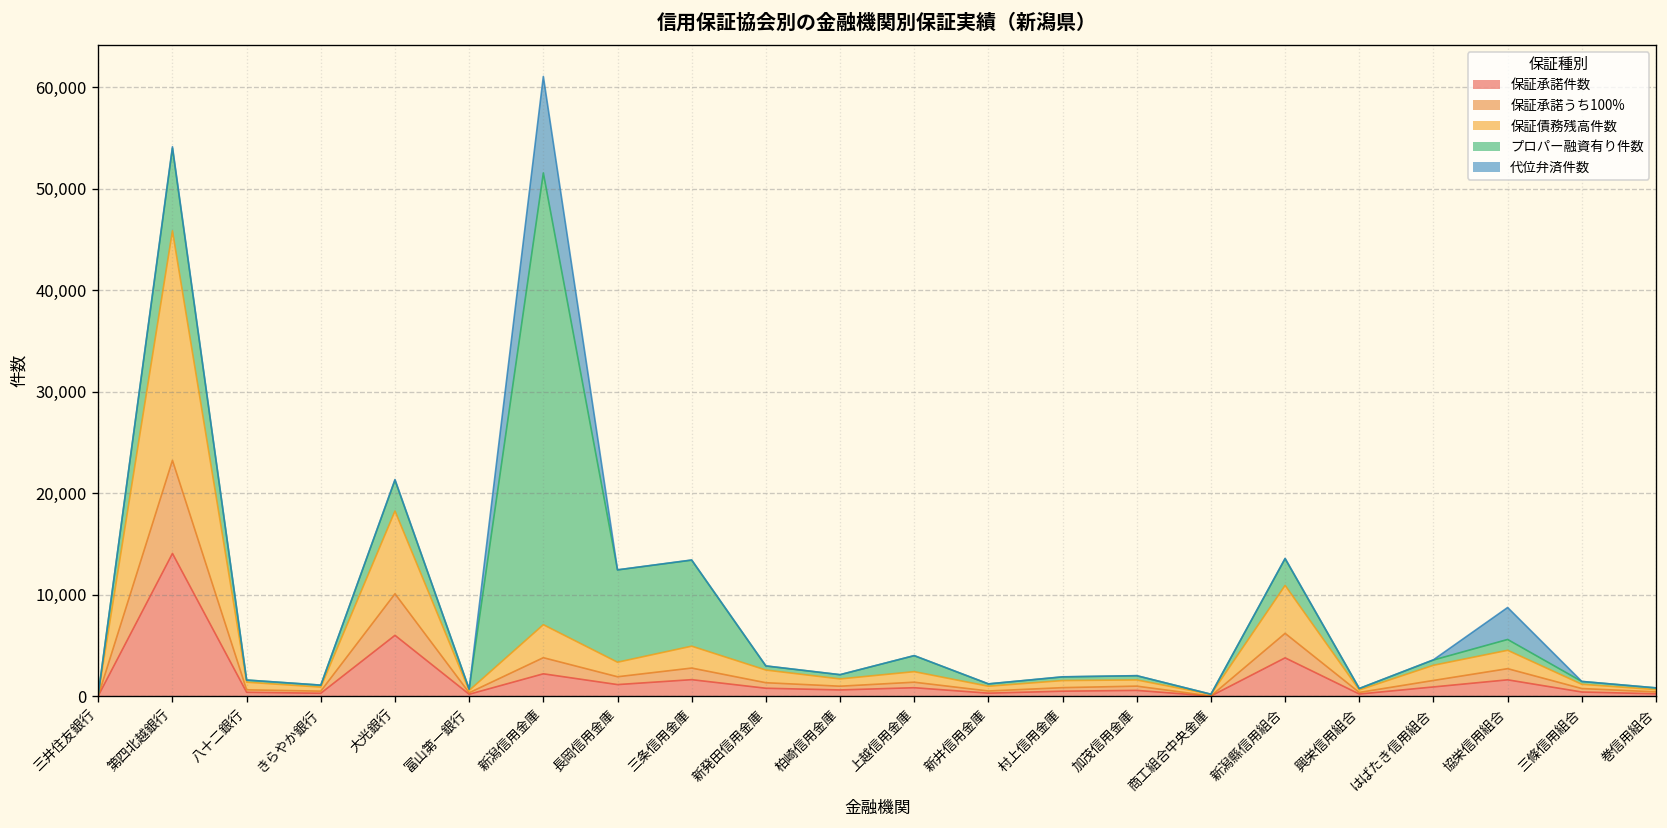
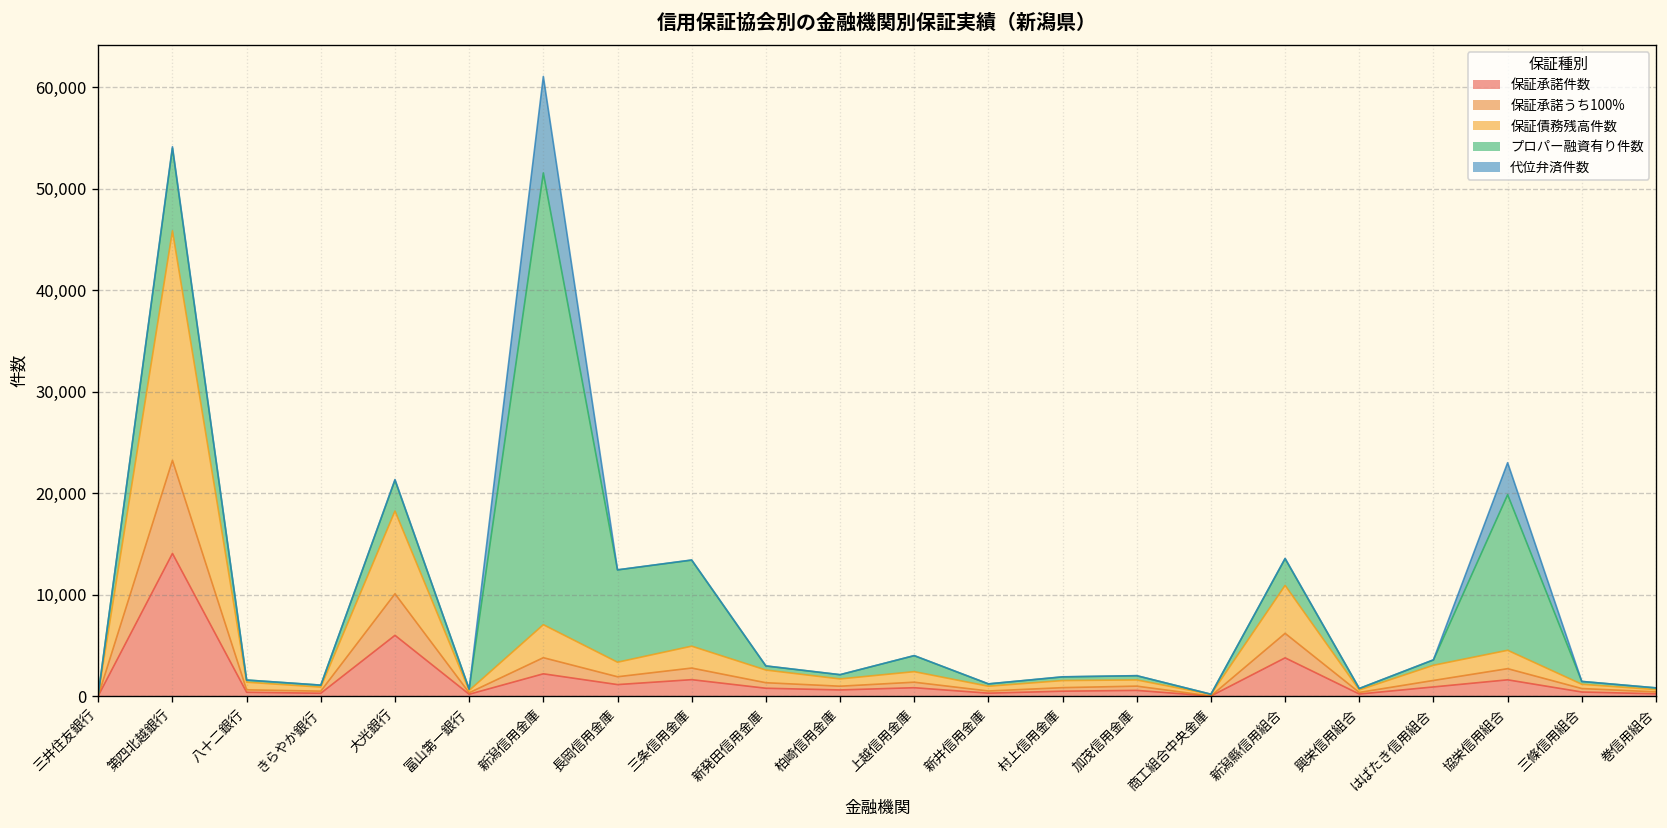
プロパー融資有り件数, 協栄信用組合: 1,000 -> 15,000
